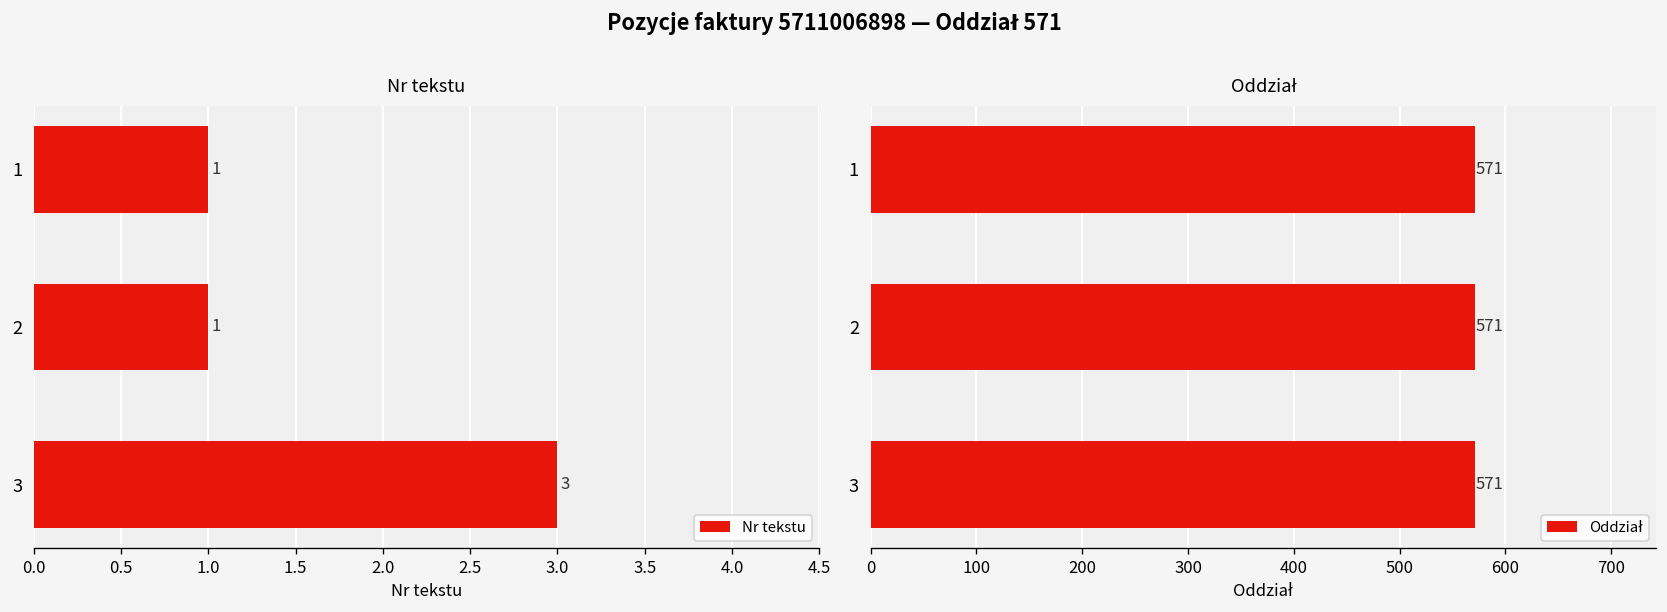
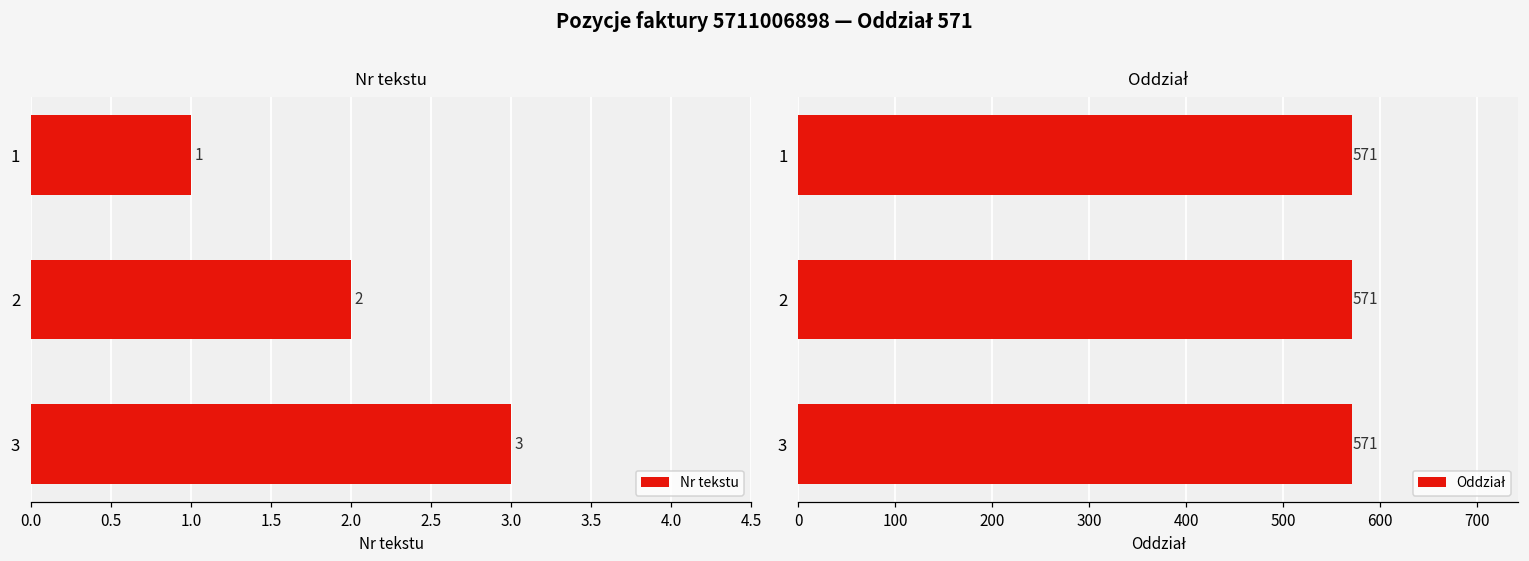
Nr tekstu, 2: 1 -> 2
